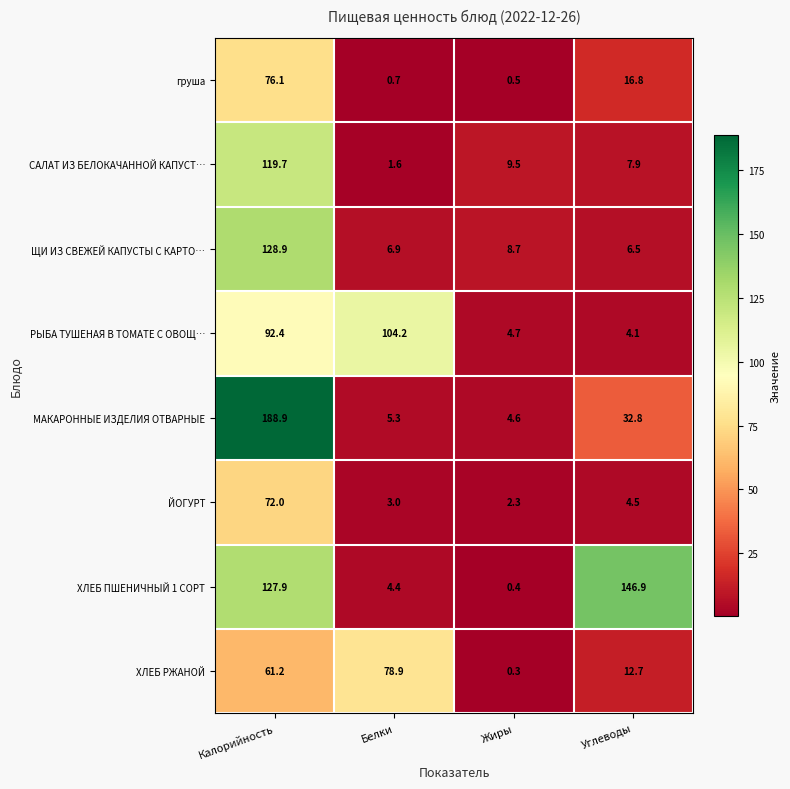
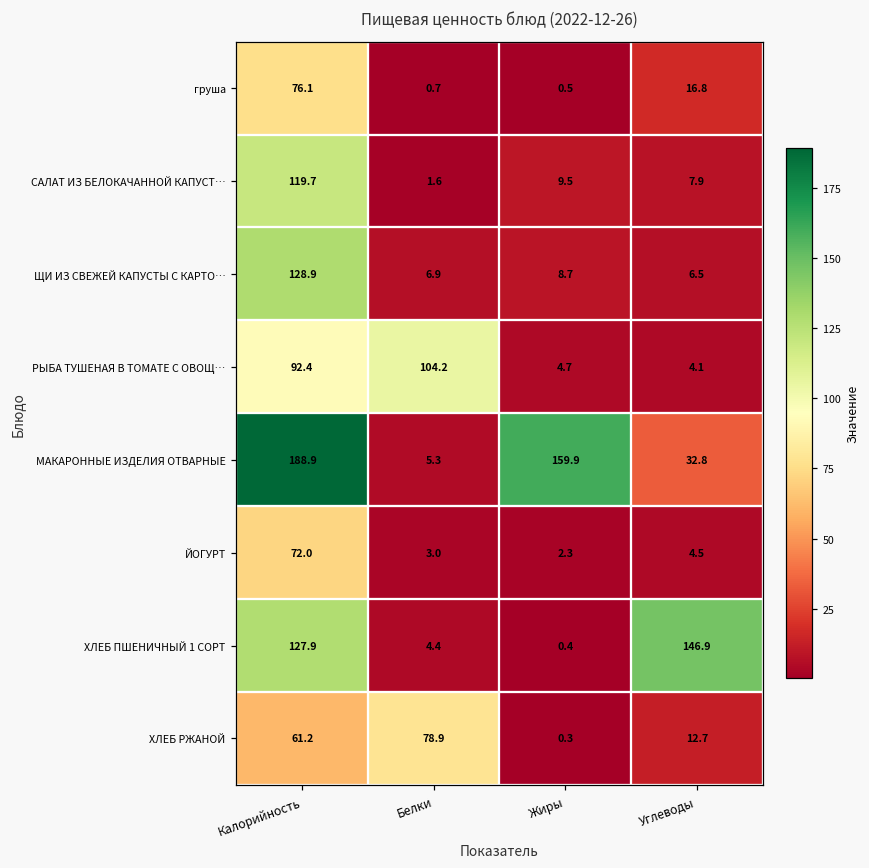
МАКАРОННЫЕ ИЗДЕЛИЯ ОТВАРНЫЕ, Жиры: 4.6 -> 159.9
